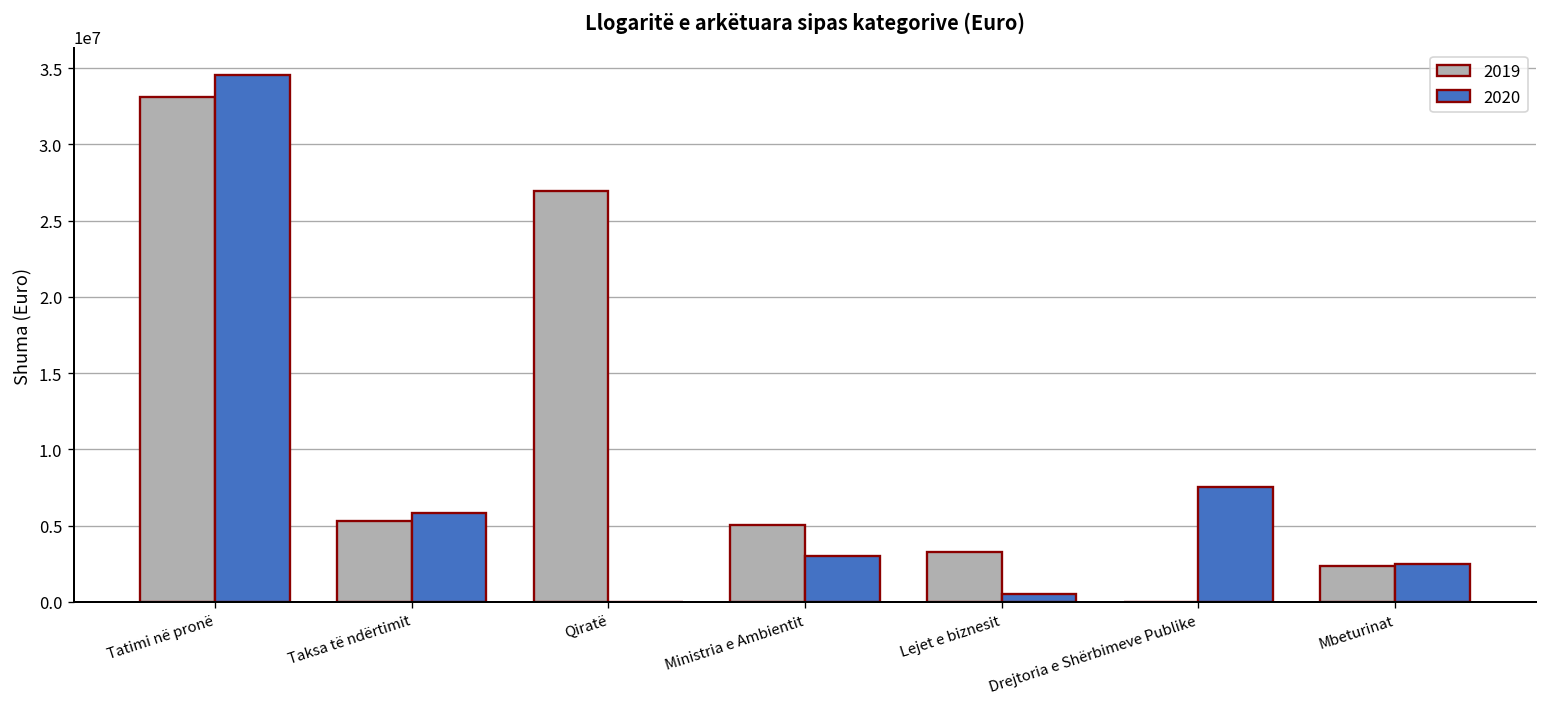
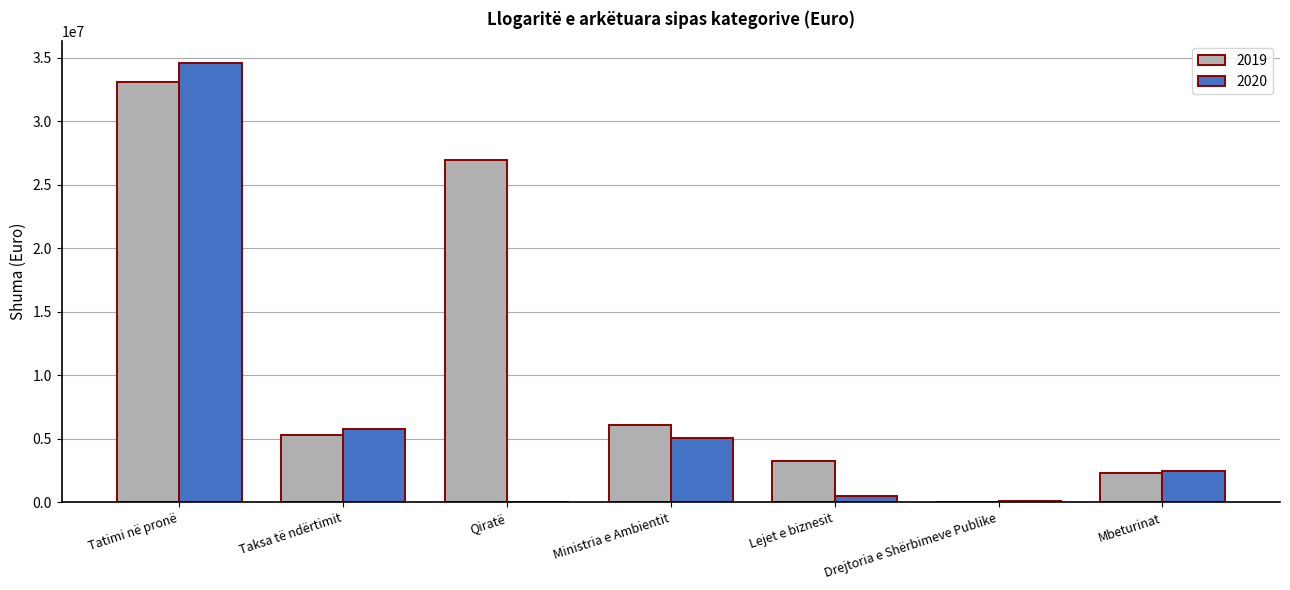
2019, Ministria e Ambientit: 5100000 -> 6100000
2020, Ministria e Ambientit: 3000000 -> 5000000
2020, Drejtoria e Shërbimeve Publike: 7500000 -> 100000
